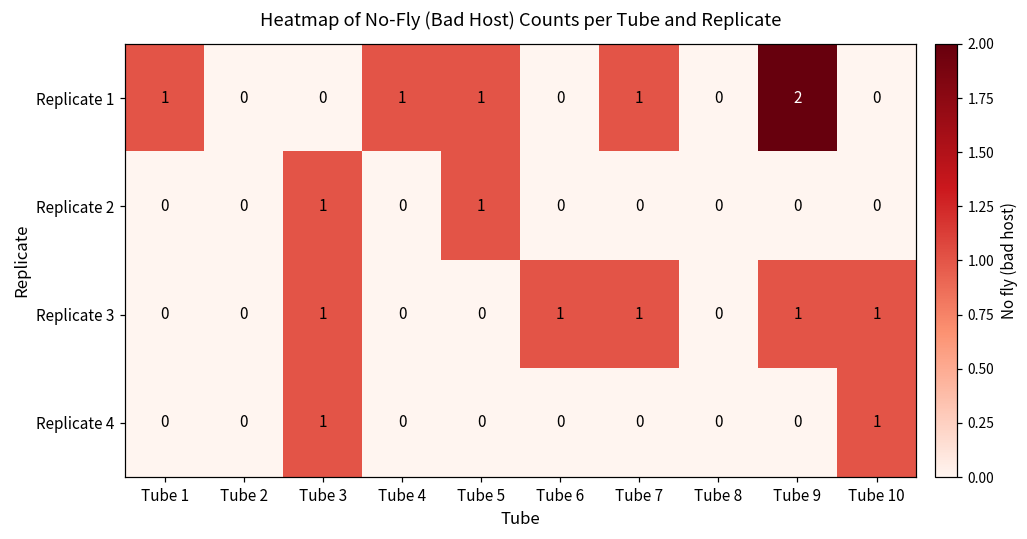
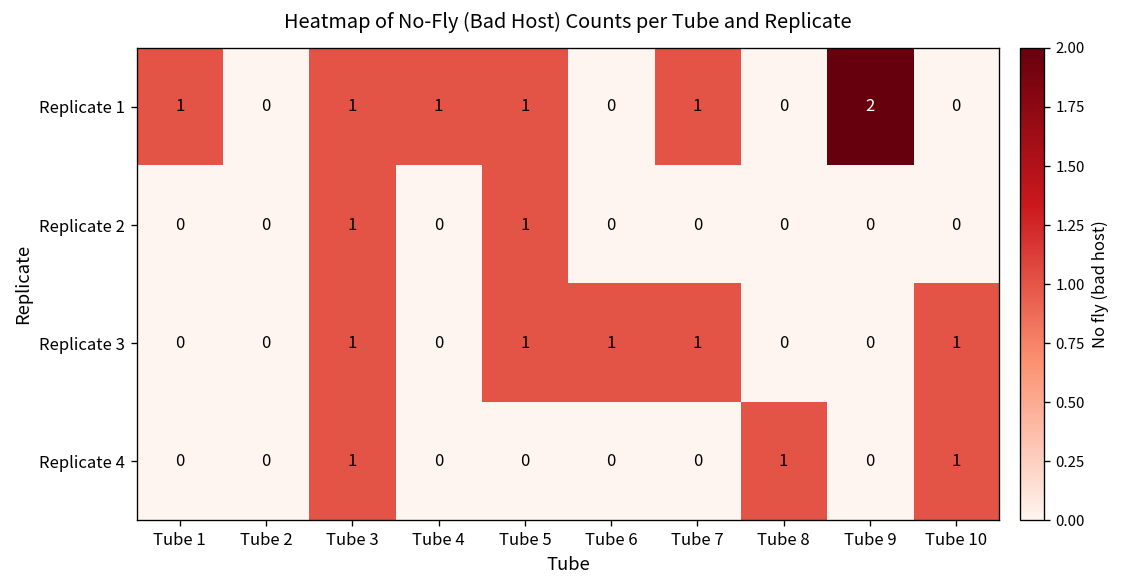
Replicate 1, Tube 3: 0 -> 1
Replicate 3, Tube 5: 0 -> 1
Replicate 3, Tube 9: 1 -> 0
Replicate 4, Tube 8: 0 -> 1
